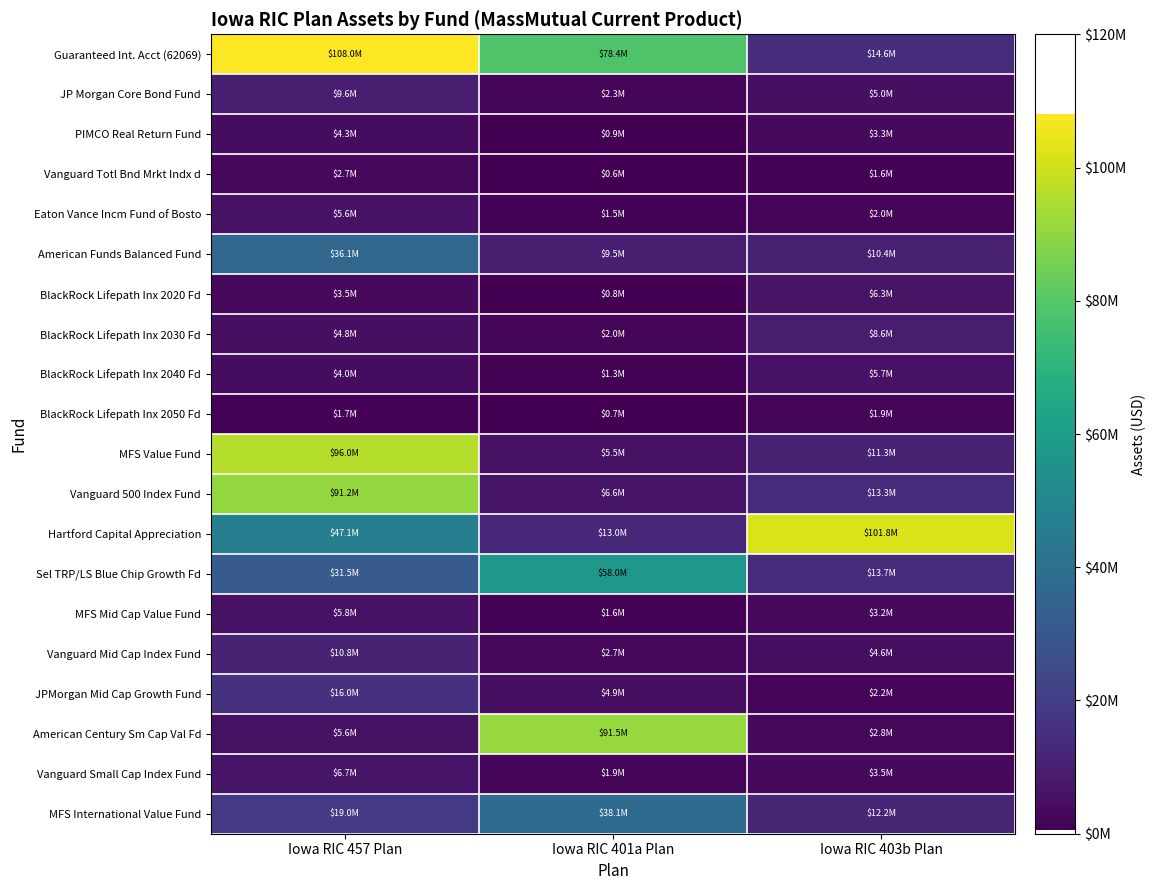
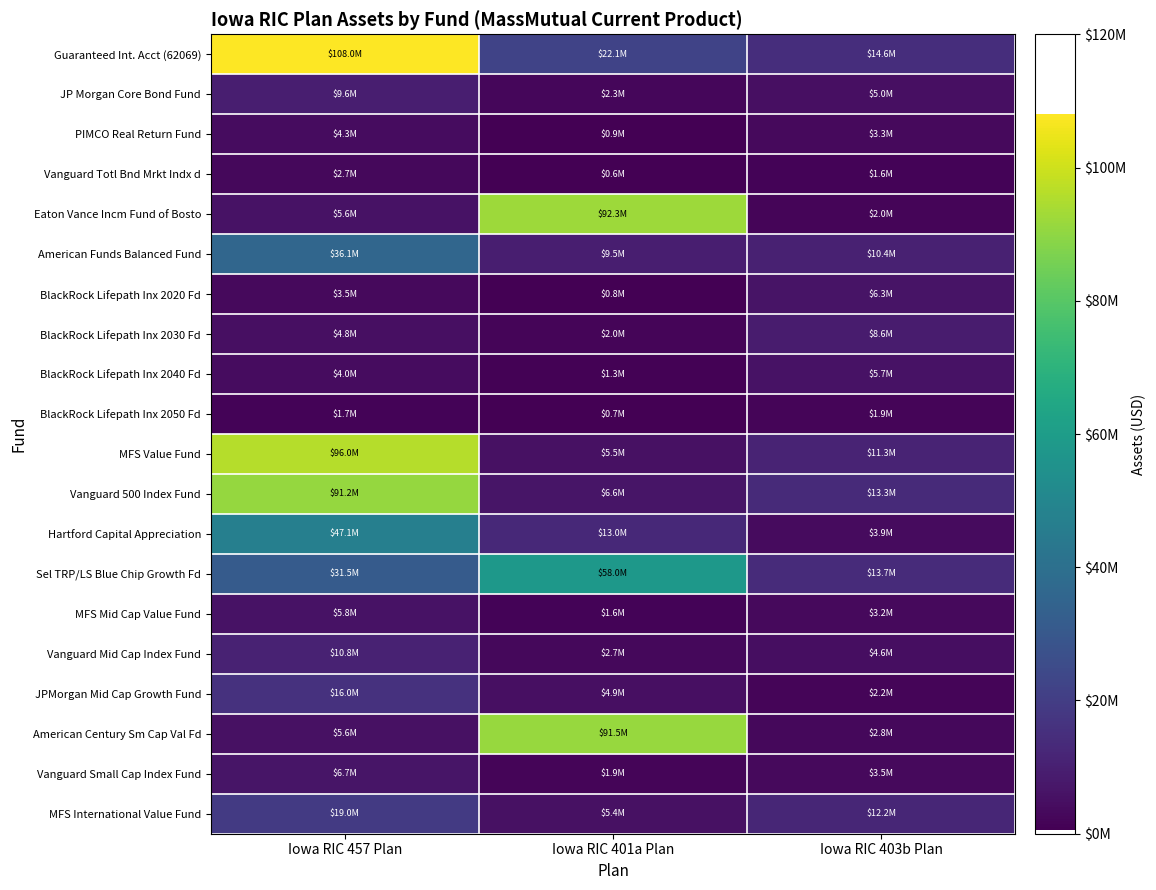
Guaranteed Int. Acct (62069), Iowa RIC 401a Plan: $78.4M -> $22.1M
Eaton Vance Incm Fund of Bosto, Iowa RIC 401a Plan: $1.5M -> $92.3M
Hartford Capital Appreciation, Iowa RIC 403b Plan: $101.8M -> $3.9M
MFS International Value Fund, Iowa RIC 401a Plan: $38.1M -> $5.4M
